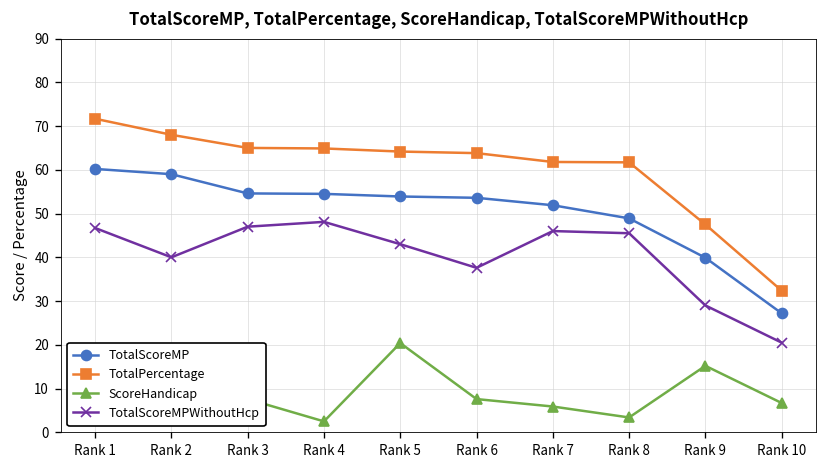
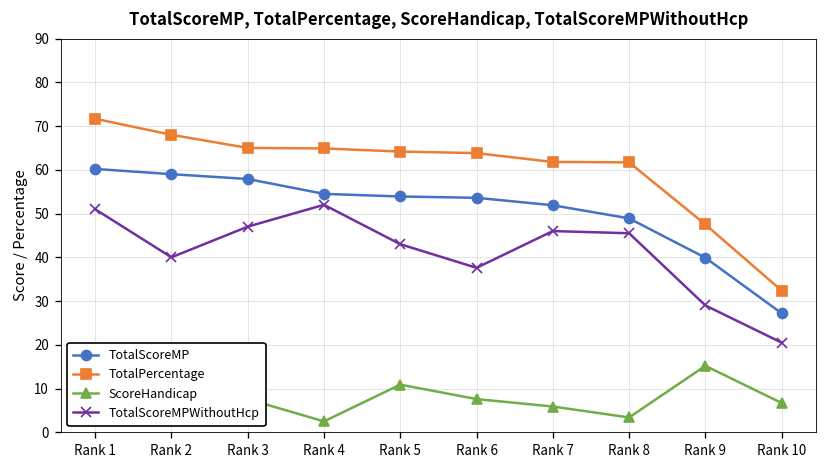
TotalScoreMPWithoutHcp, Rank 1: 47 -> 51
TotalScoreMP, Rank 3: 55 -> 58
TotalScoreMPWithoutHcp, Rank 4: 48 -> 52
ScoreHandicap, Rank 5: 20 -> 11
